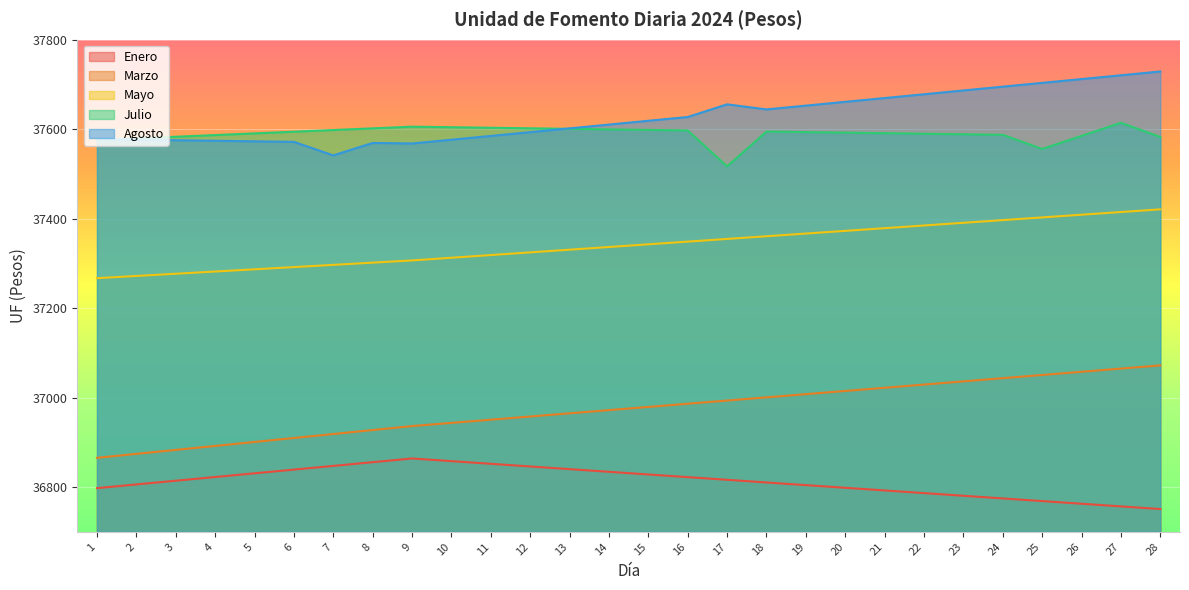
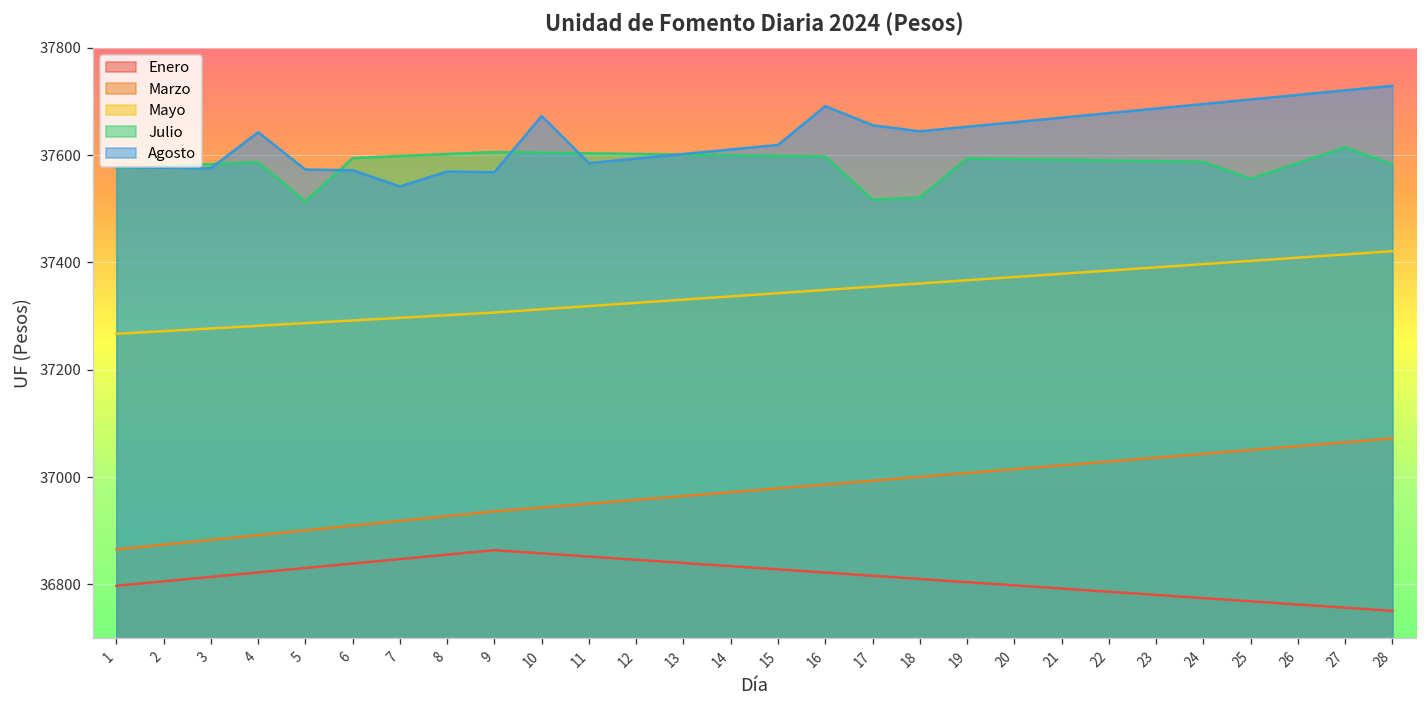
Agosto, 4: 37570 -> 37640
Julio, 5: 37590 -> 37510
Agosto, 10: 37580 -> 37670
Agosto, 16: 37630 -> 37690
Julio, 18: 37590 -> 37520
